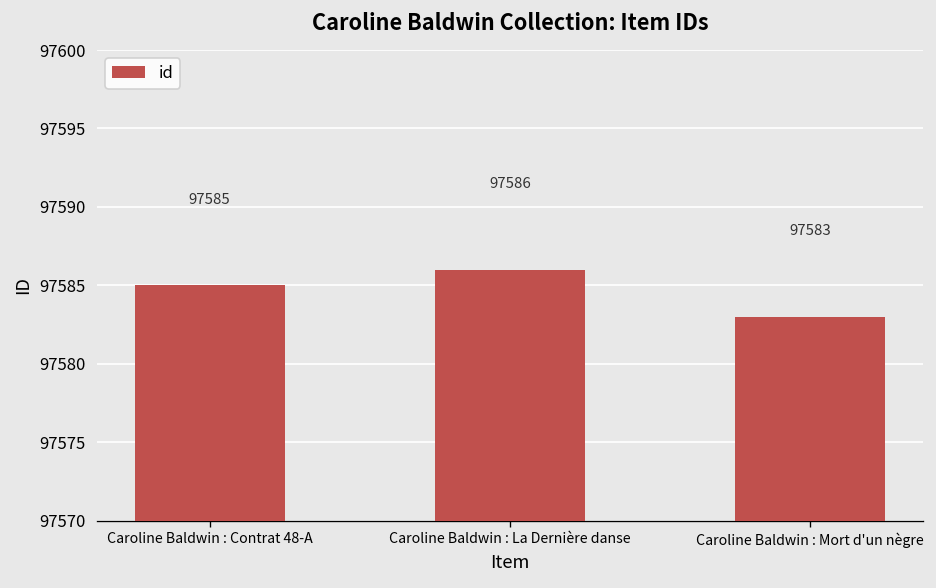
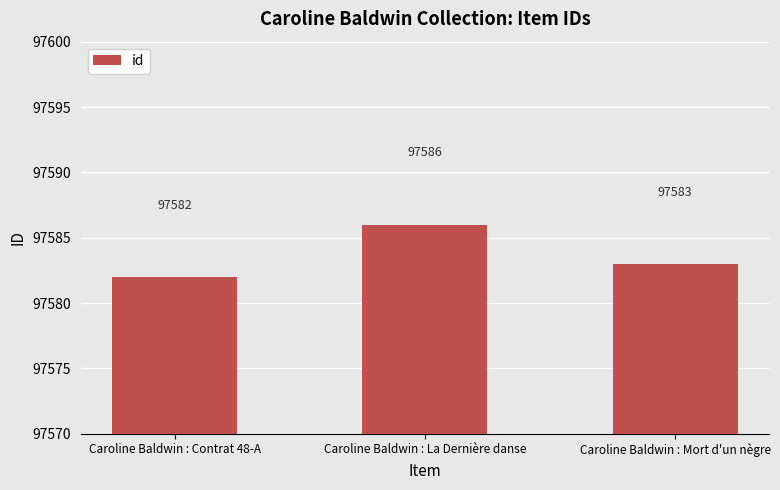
Caroline Baldwin : Contrat 48-A: 97585 -> 97582
